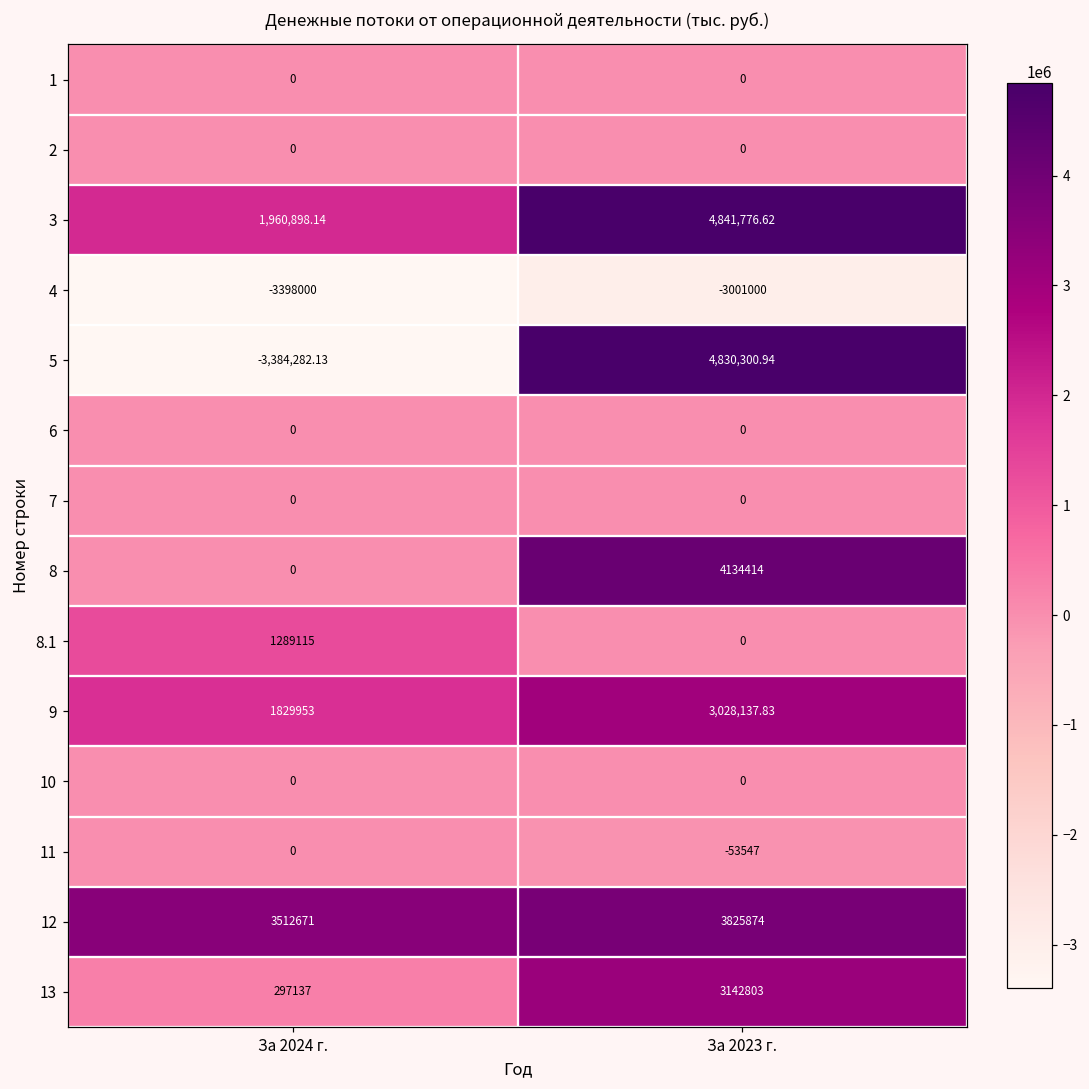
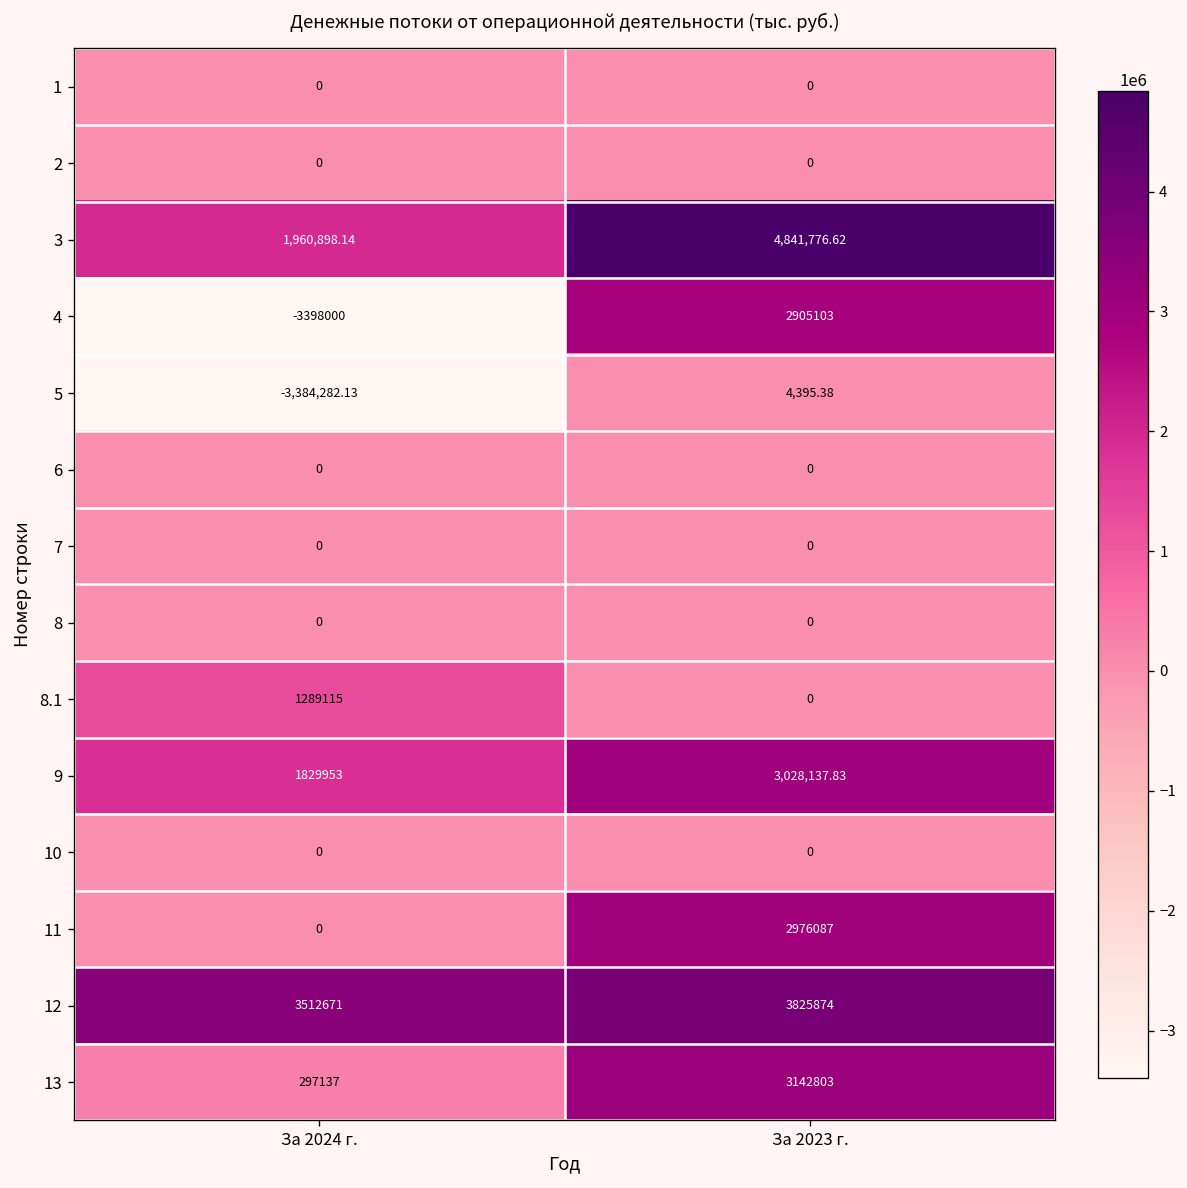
4, За 2023 г.: -3001000 -> 2905103
5, За 2023 г.: 4,830,300.94 -> 4,395.38
8, За 2023 г.: 4134414 -> 0
11, За 2023 г.: -53547 -> 2976087
